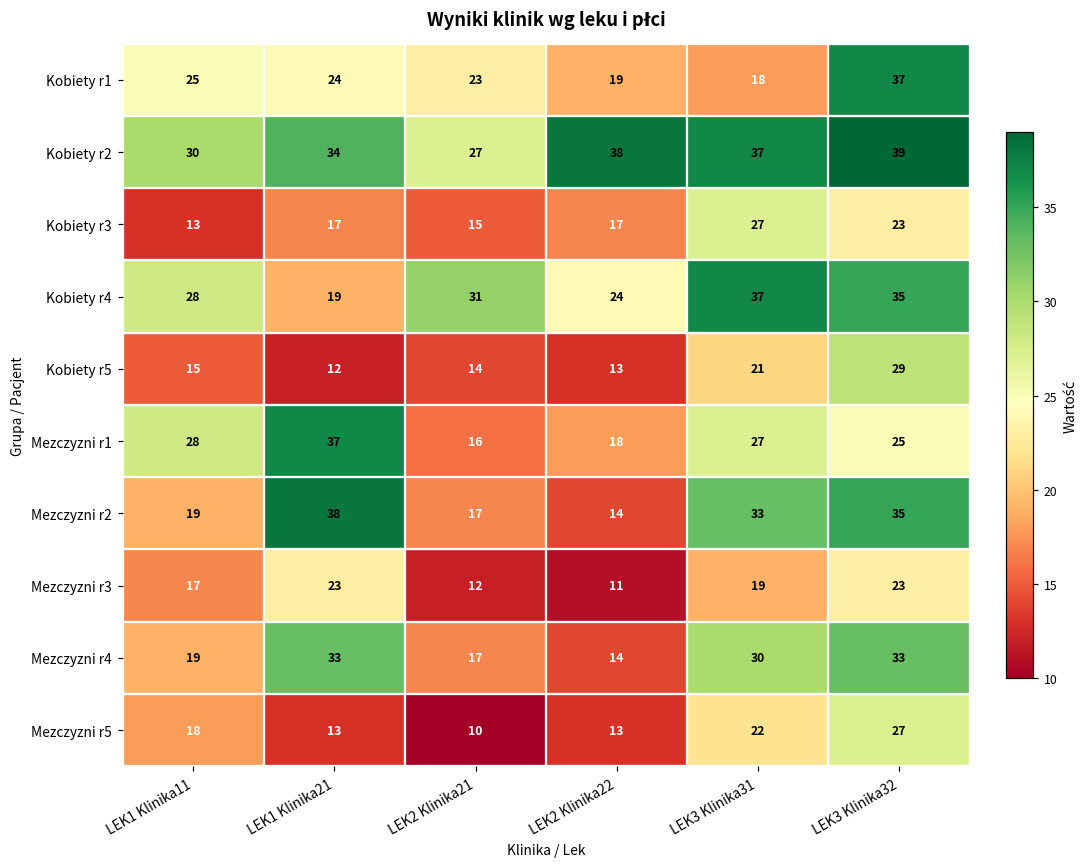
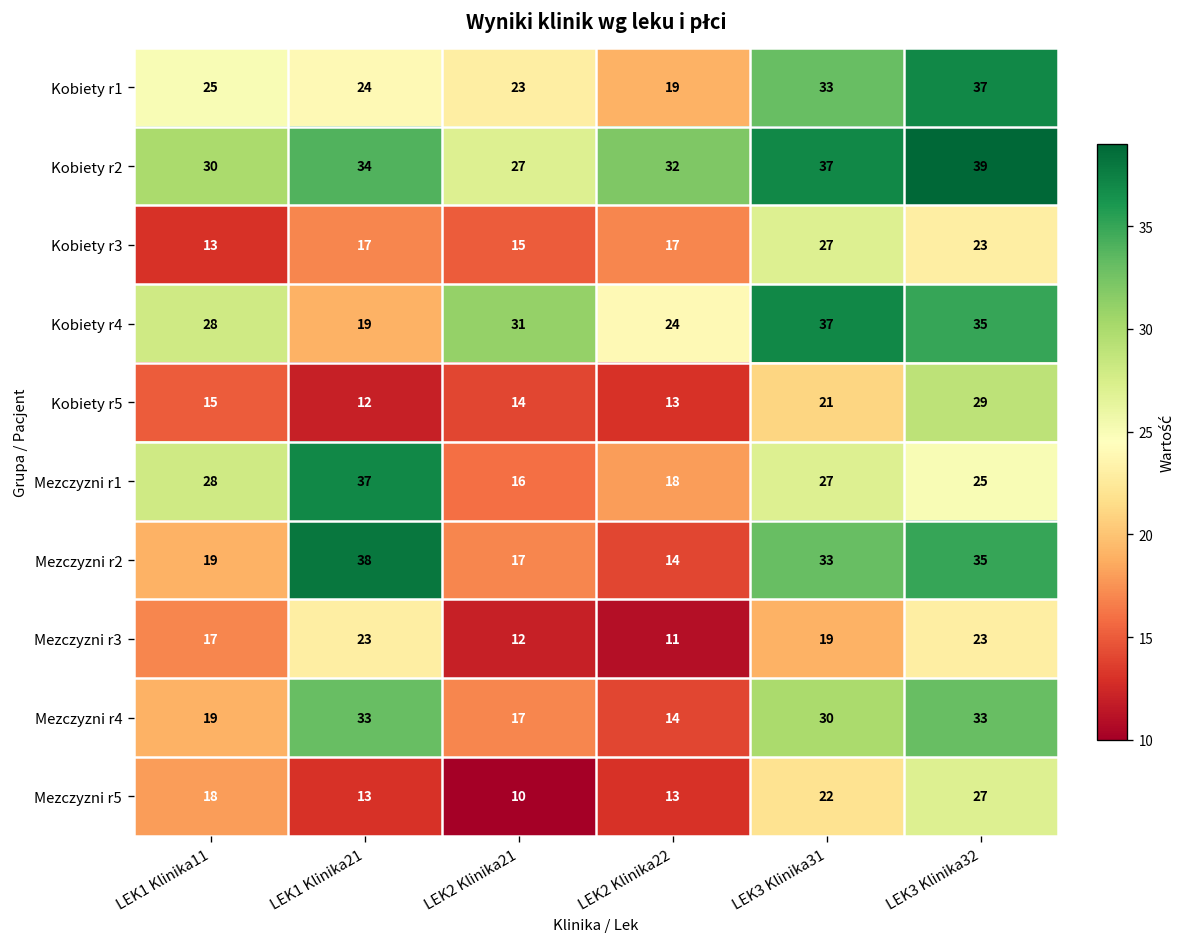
Kobiety r1, LEK3 Klinika31: 18 -> 33
Kobiety r2, LEK2 Klinika22: 38 -> 32
